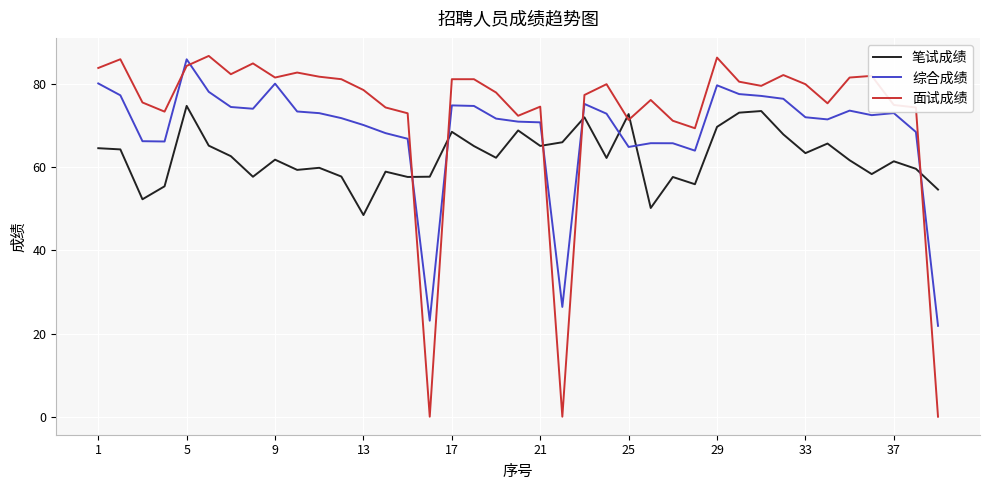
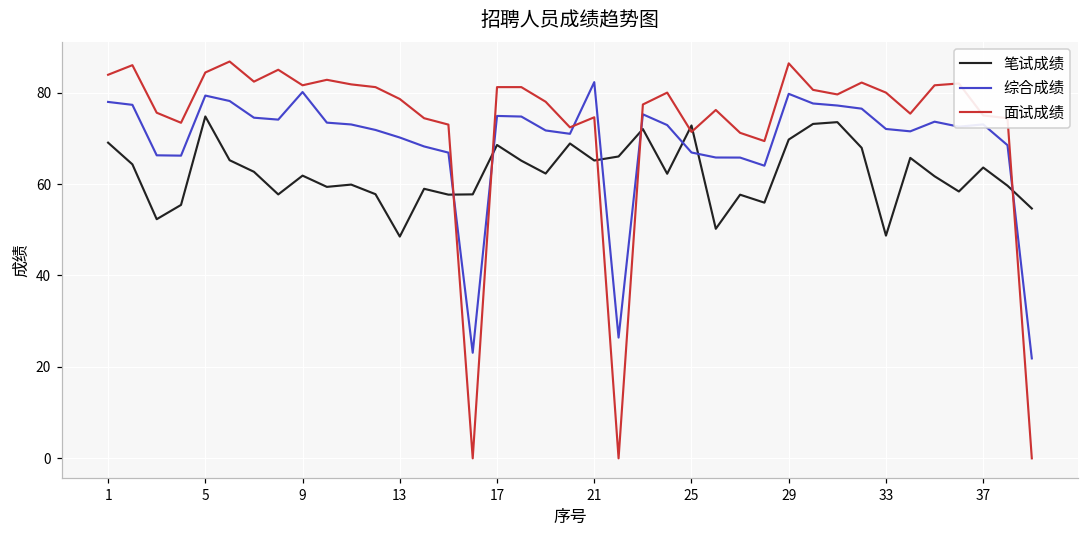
笔试成绩, 1: 65 -> 69
综合成绩, 1: 80 -> 78
综合成绩, 5: 86 -> 79
综合成绩, 21: 71 -> 82
综合成绩, 25: 65 -> 67
笔试成绩, 33: 63 -> 49
笔试成绩, 37: 61 -> 64
